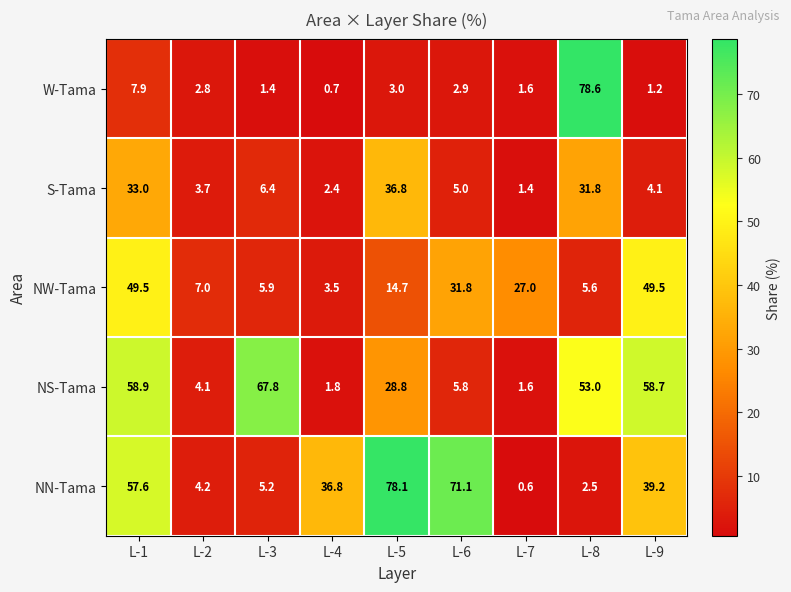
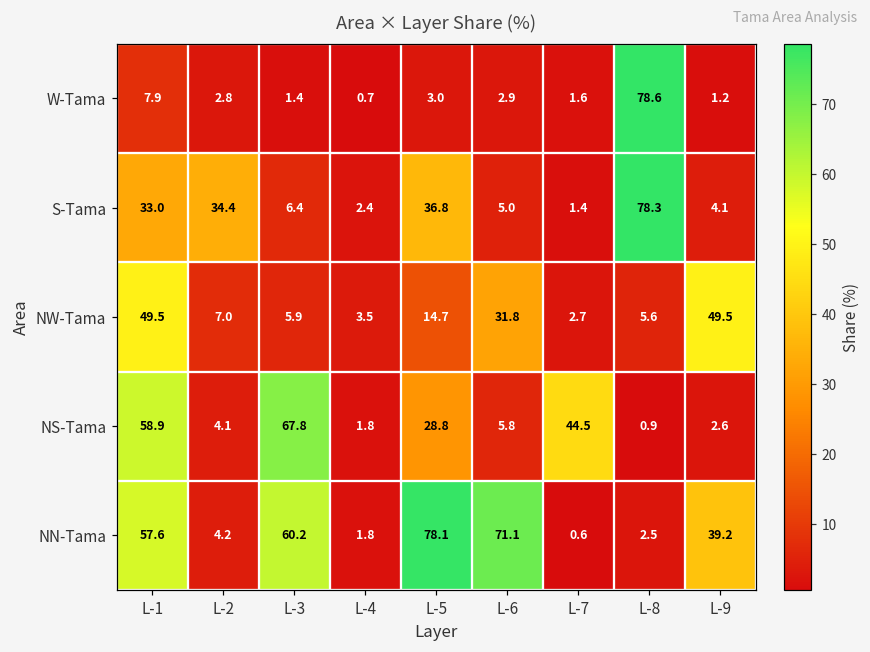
S-Tama, L-2: 3.7 -> 34.4
S-Tama, L-8: 31.8 -> 78.3
NW-Tama, L-7: 27.0 -> 2.7
NS-Tama, L-7: 1.6 -> 44.5
NS-Tama, L-8: 53.0 -> 0.9
NS-Tama, L-9: 58.7 -> 2.6
NN-Tama, L-3: 5.2 -> 60.2
NN-Tama, L-4: 36.8 -> 1.8
